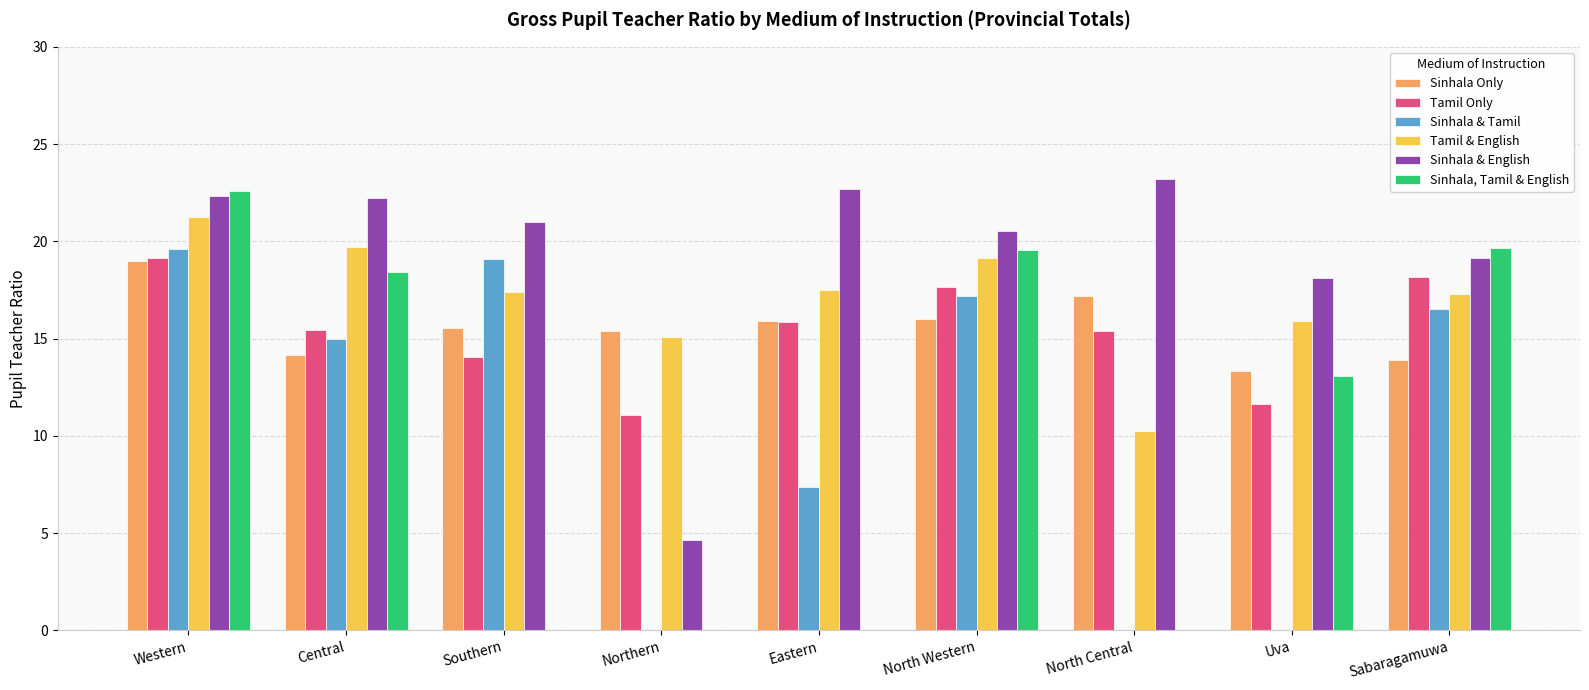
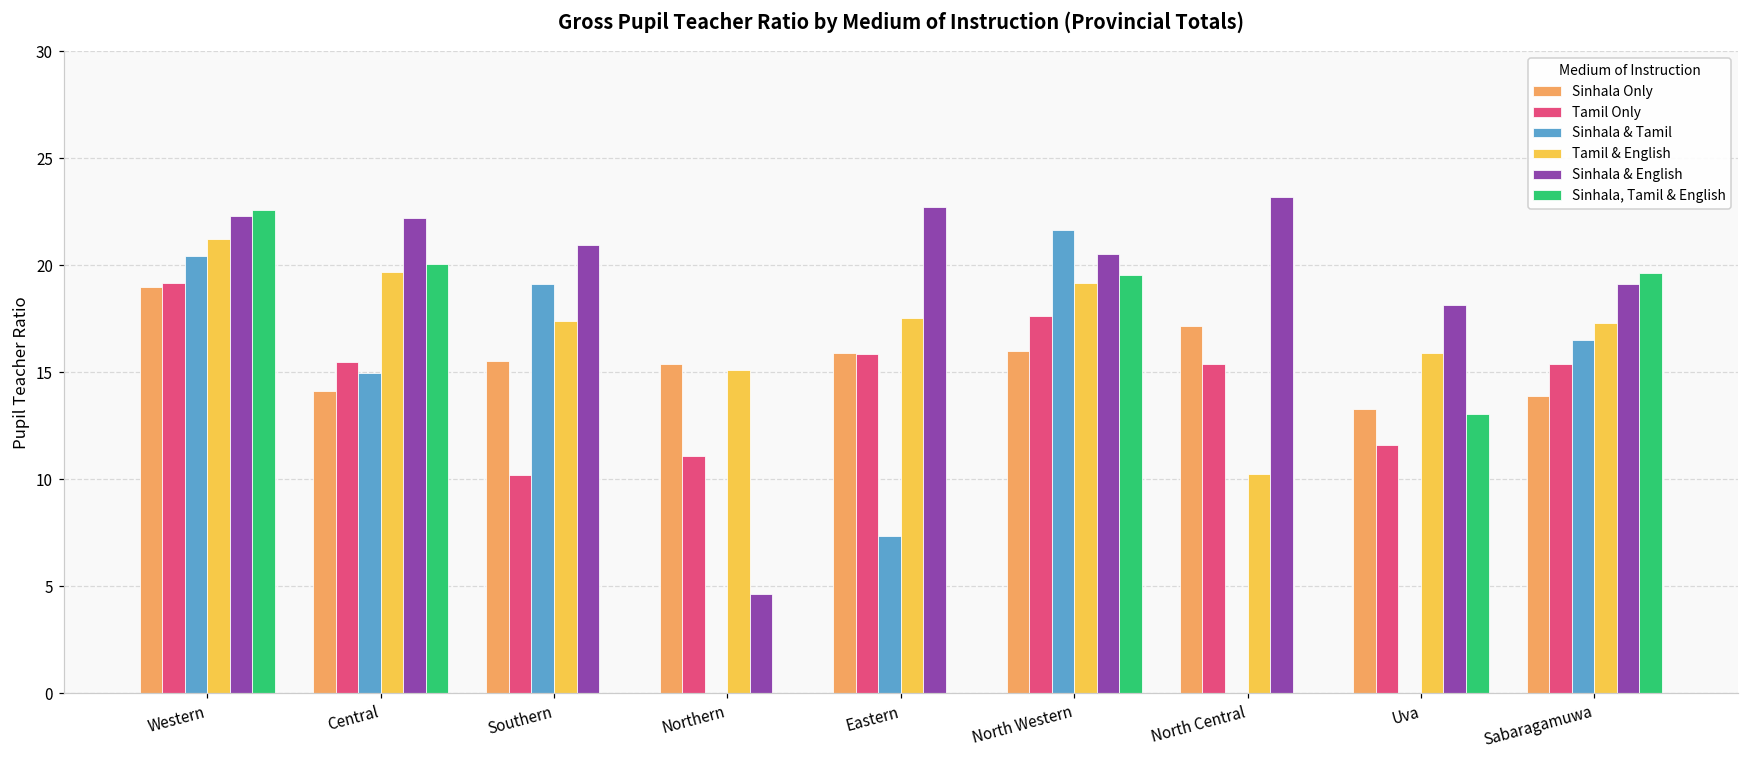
Sinhala & Tamil, Western: 19.6 -> 20.5
Sinhala, Tamil & English, Central: 18.4 -> 20.1
Tamil Only, Southern: 14.1 -> 10.2
Sinhala & Tamil, North Western: 17.2 -> 21.7
Tamil Only, Sabaragamuwa: 18.2 -> 15.4
